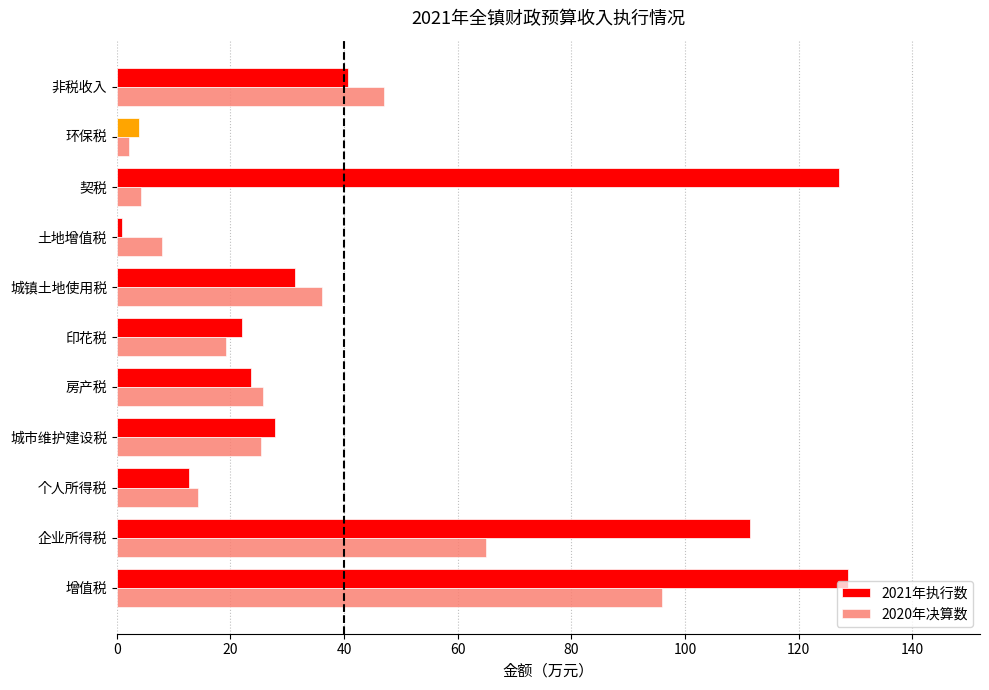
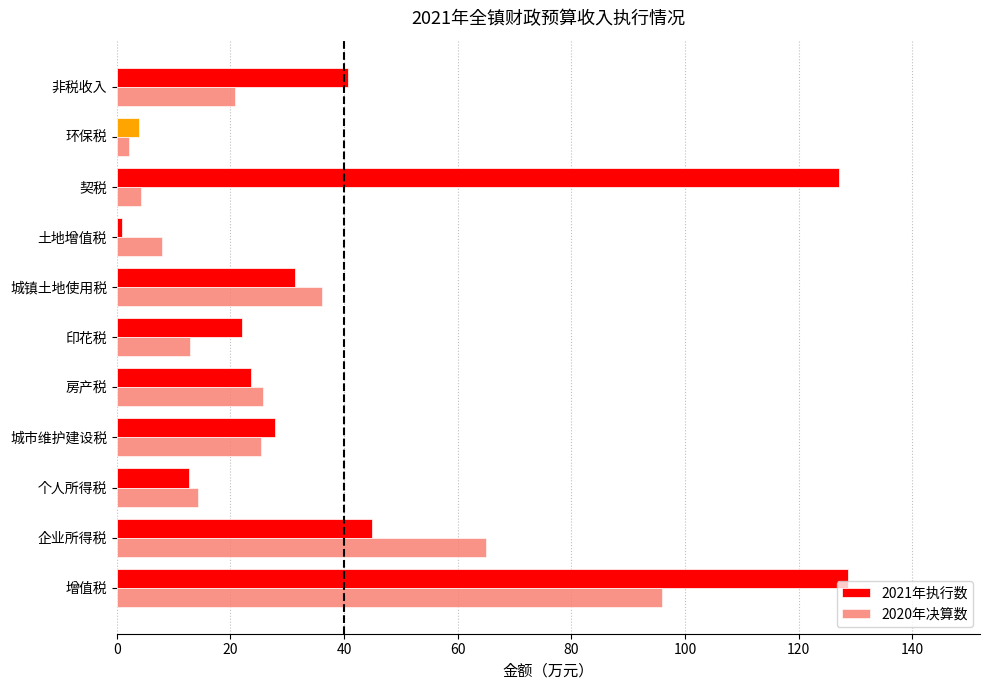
2020年决算数, 非税收入: 47 -> 21
2020年决算数, 印花税: 19 -> 13
2021年执行数, 企业所得税: 111 -> 45
